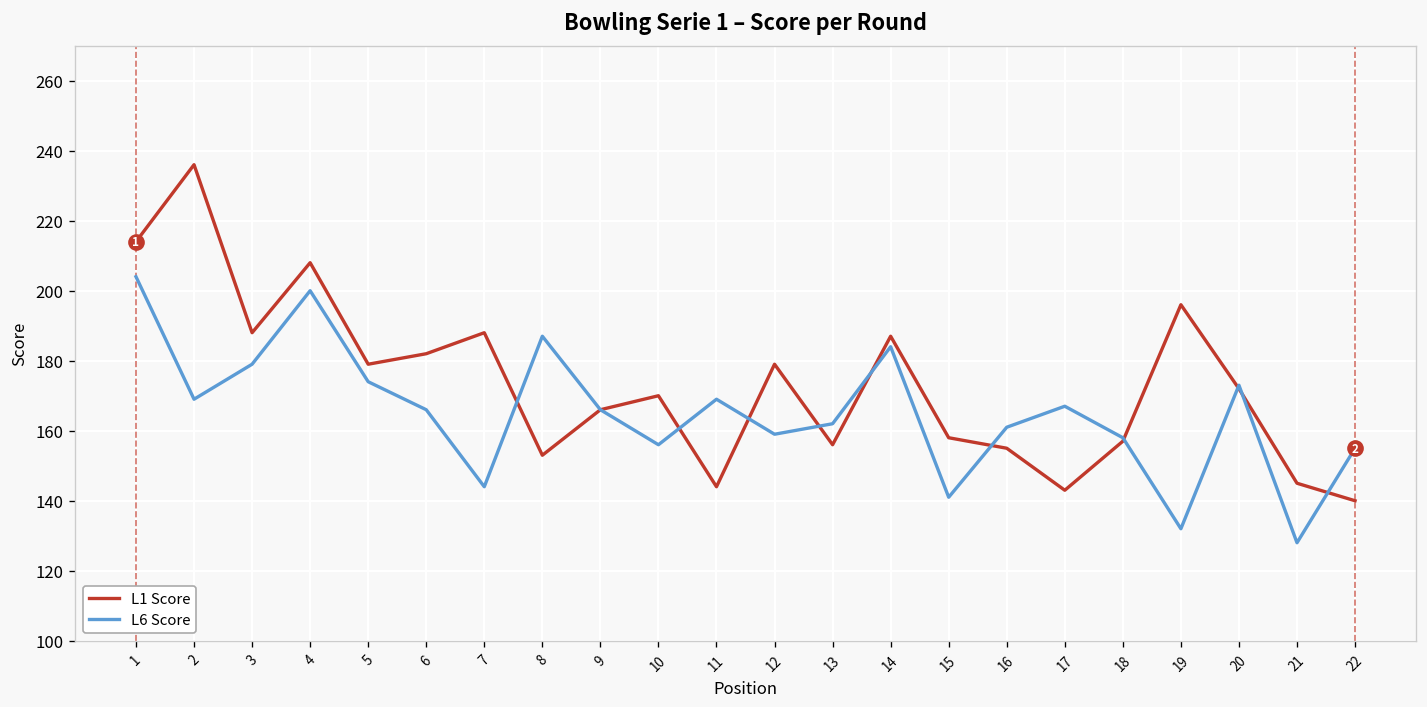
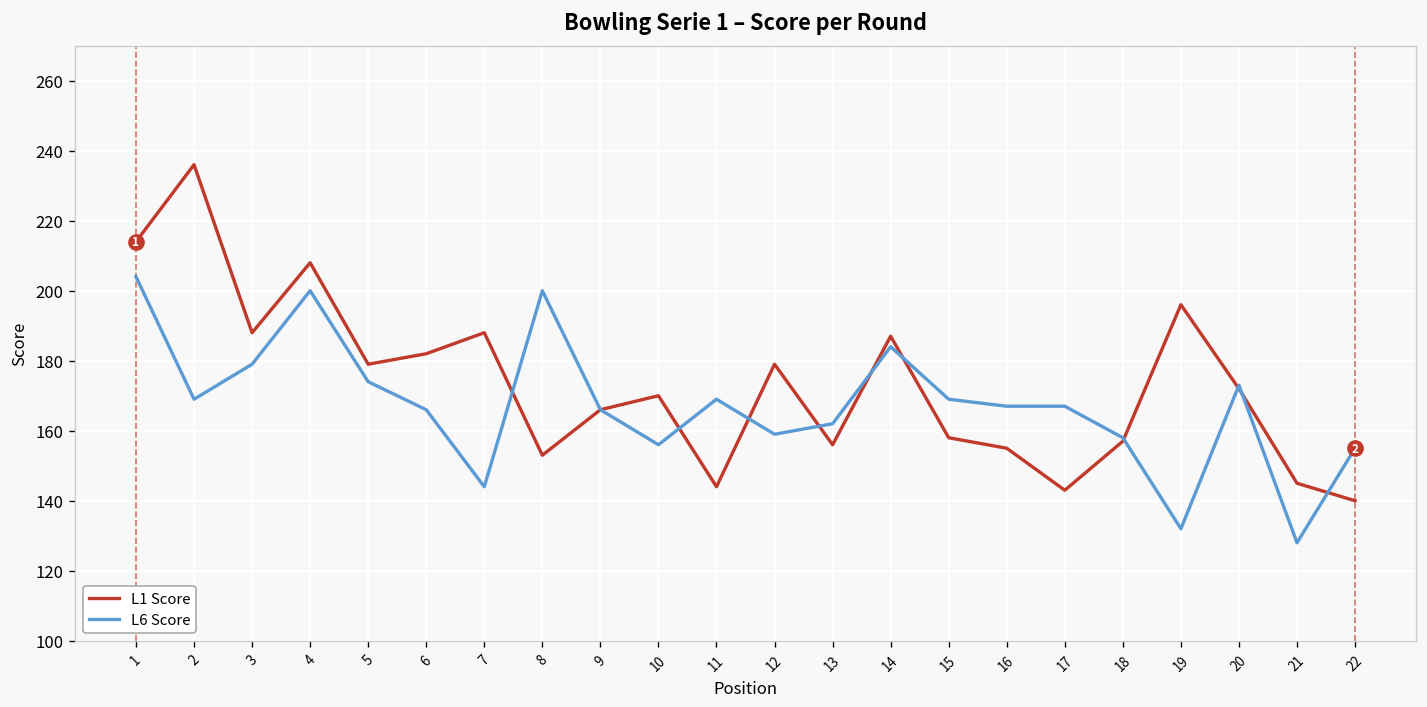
L6 Score, 8: 187 -> 200
L6 Score, 15: 141 -> 169
L6 Score, 16: 161 -> 167
